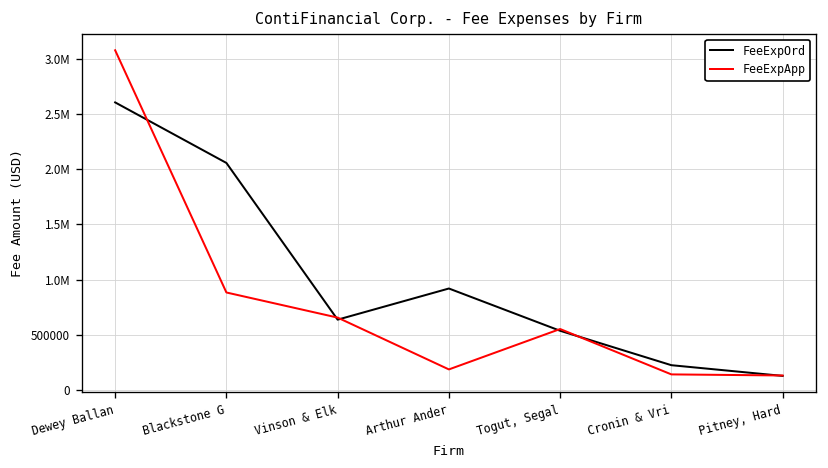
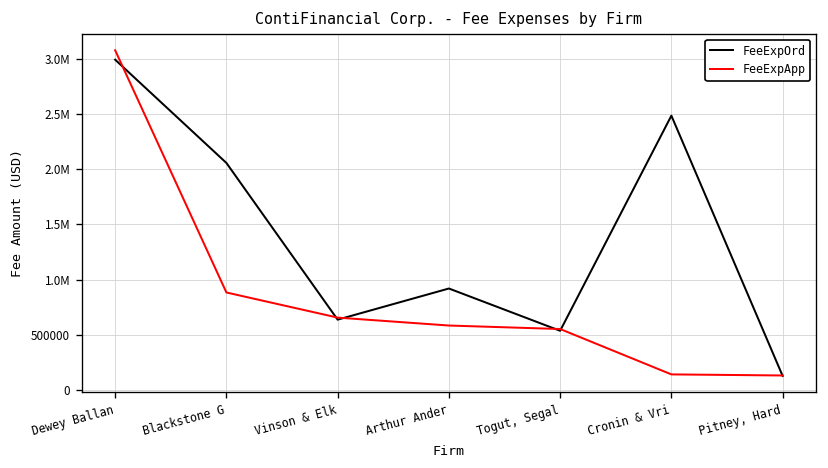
FeeExpOrd, Dewey Ballan: 2600000 -> 3000000
FeeExpApp, Arthur Ander: 200000 -> 600000
FeeExpOrd, Cronin & Vri: 200000 -> 2500000
